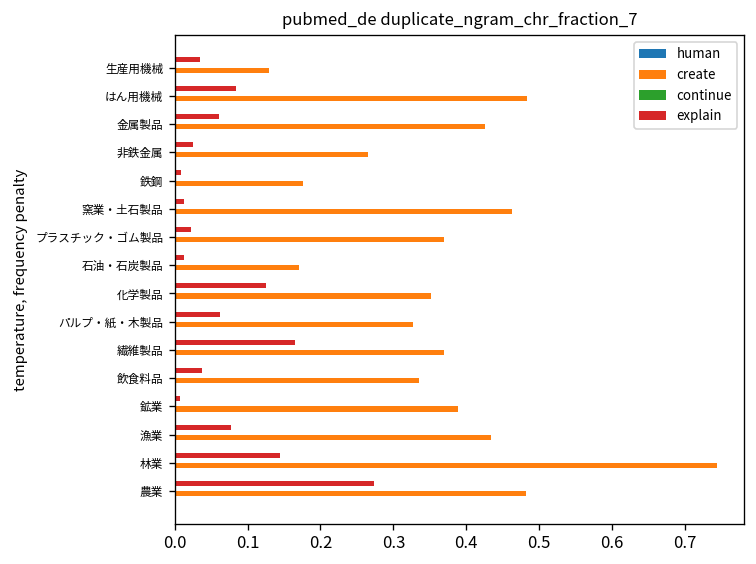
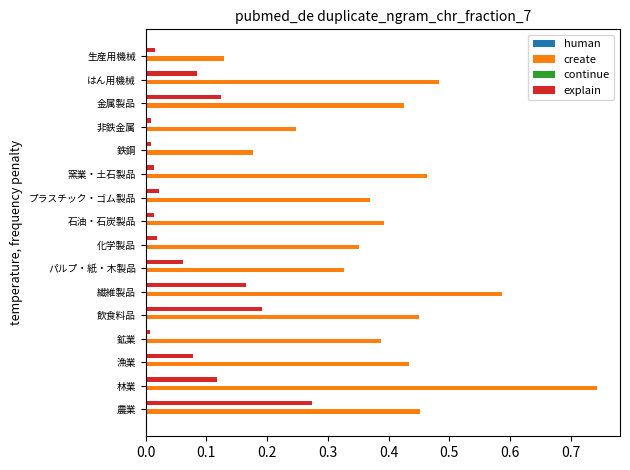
explain, 生産用機械: 0.04 -> 0.02
explain, 金属製品: 0.06 -> 0.12
explain, 非鉄金属: 0.02 -> 0.01
create, 非鉄金属: 0.27 -> 0.25
create, 石油・石炭製品: 0.17 -> 0.39
explain, 化学製品: 0.13 -> 0.02
create, 繊維製品: 0.37 -> 0.59
explain, 飲食料品: 0.04 -> 0.19
create, 飲食料品: 0.33 -> 0.45
explain, 林業: 0.14 -> 0.12
create, 農業: 0.48 -> 0.45
